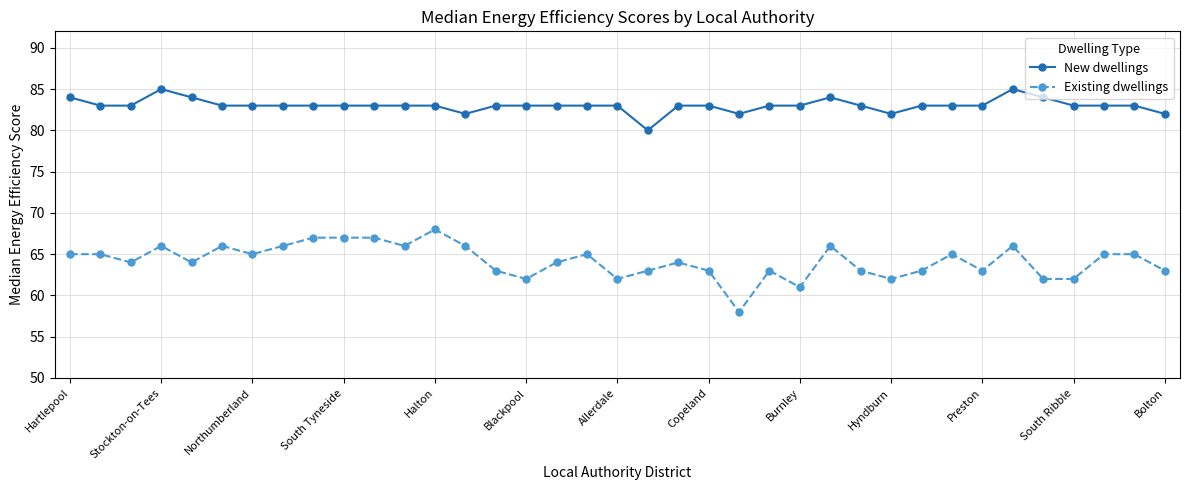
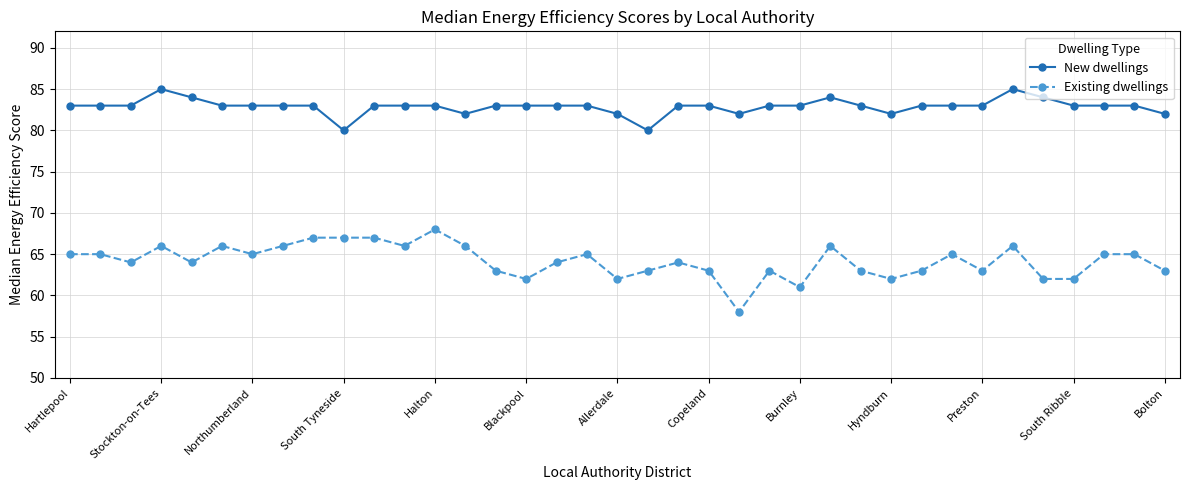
New dwellings, Hartlepool: 84 -> 83
New dwellings, South Tyneside: 83 -> 80
New dwellings, Allerdale: 83 -> 82
